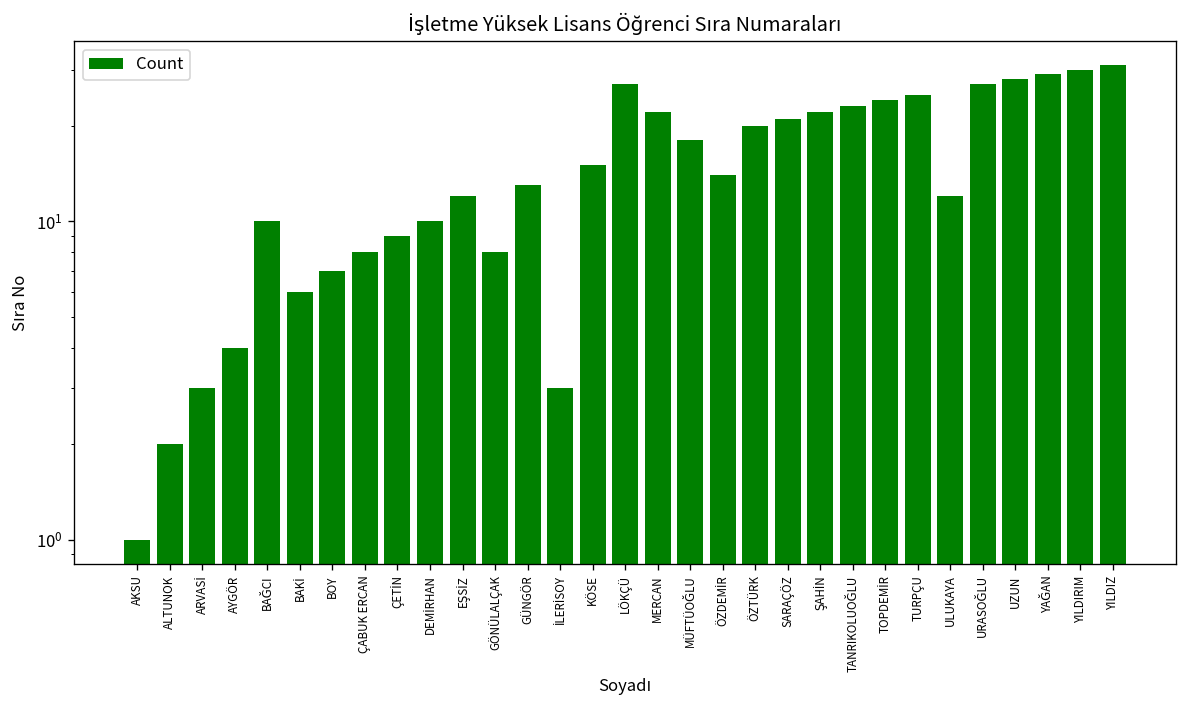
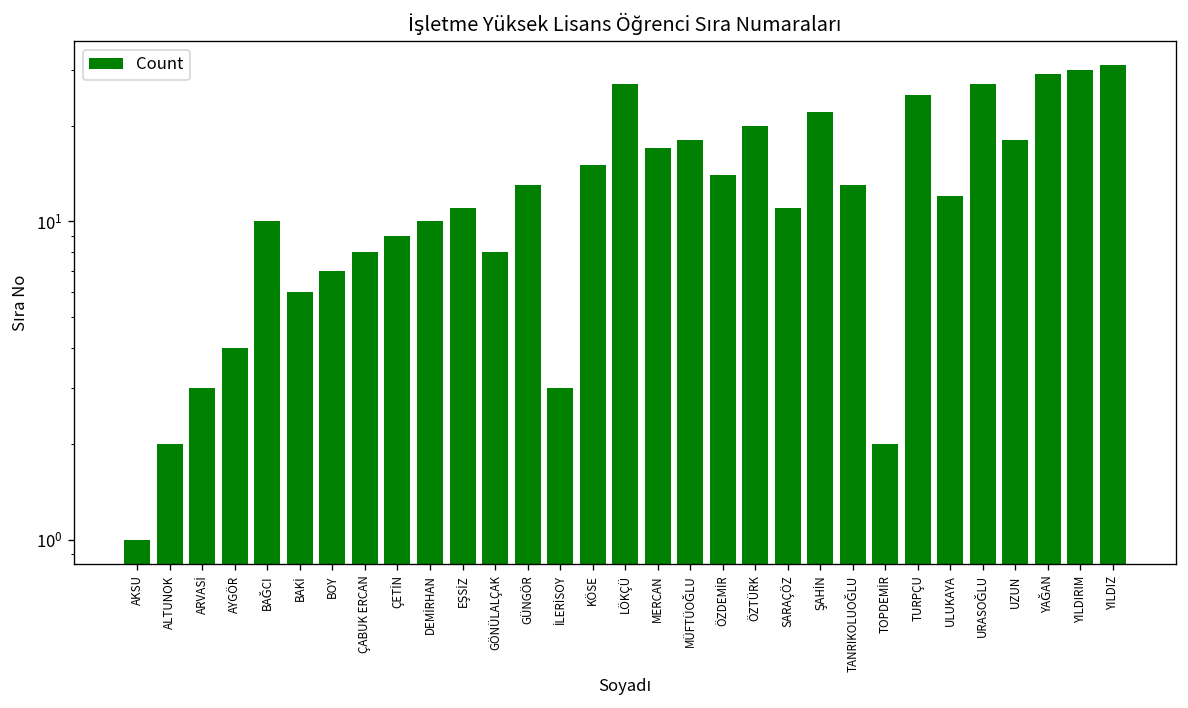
EŞSİZ: 12 -> 11
MERCAN: 22 -> 17
SARAÇÖZ: 21 -> 11
TANRIKOLUOĞLU: 23 -> 13
TOPDEMİR: 24 -> 2
UZUN: 28 -> 18
